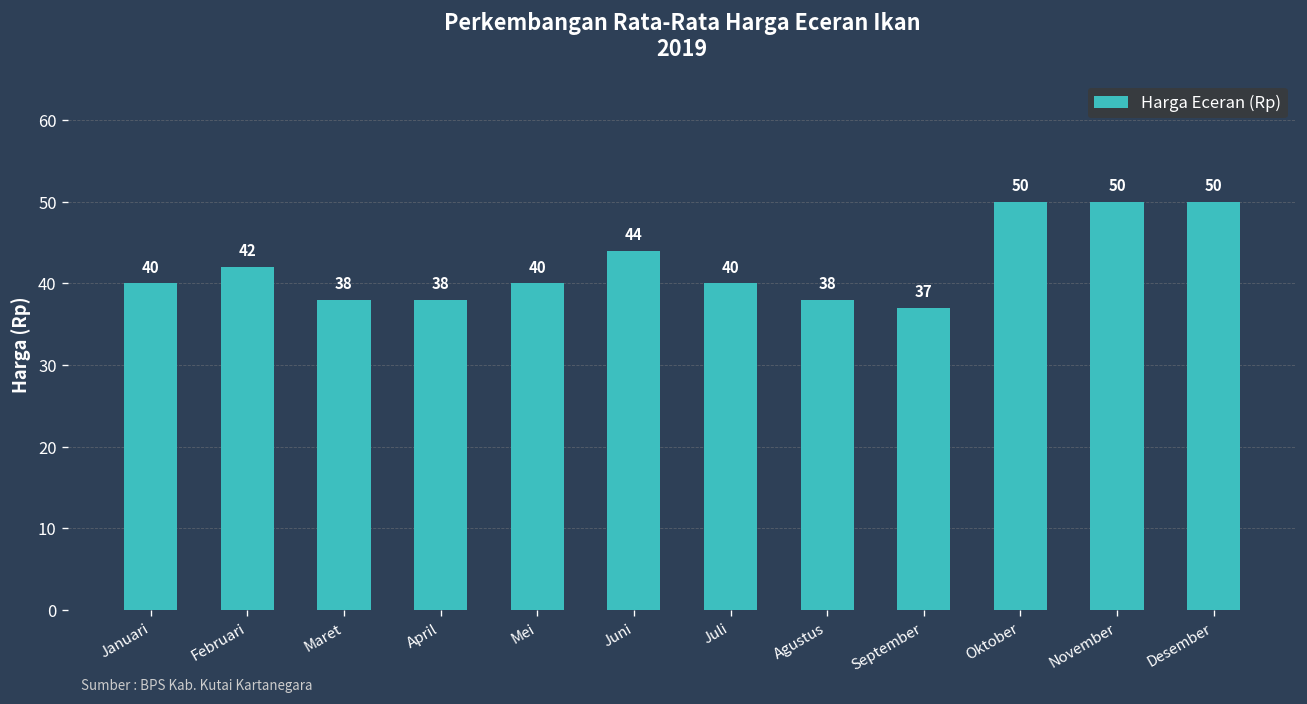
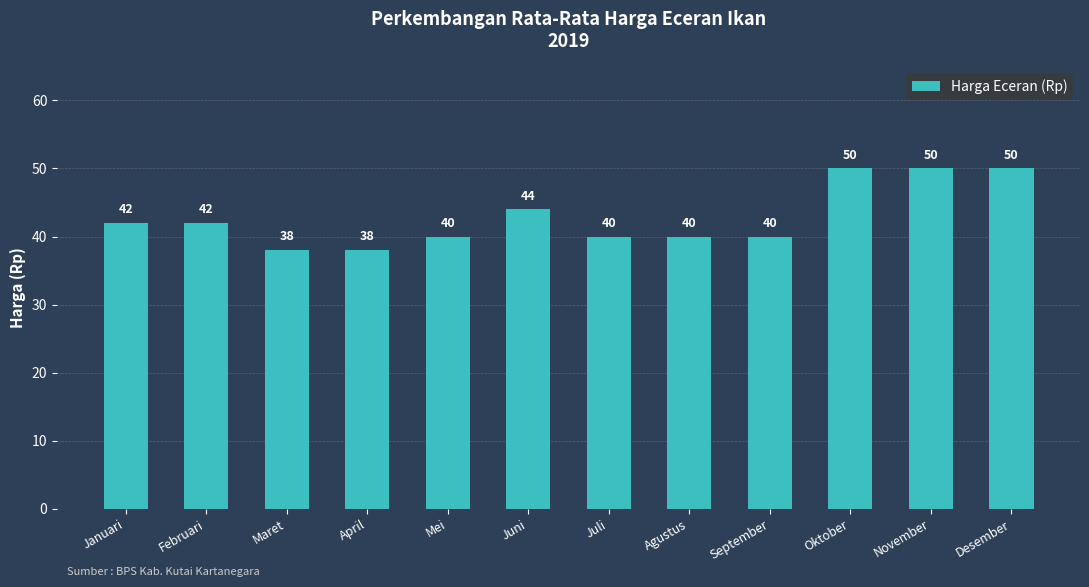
Januari: 40 -> 42
Agustus: 38 -> 40
September: 37 -> 40
